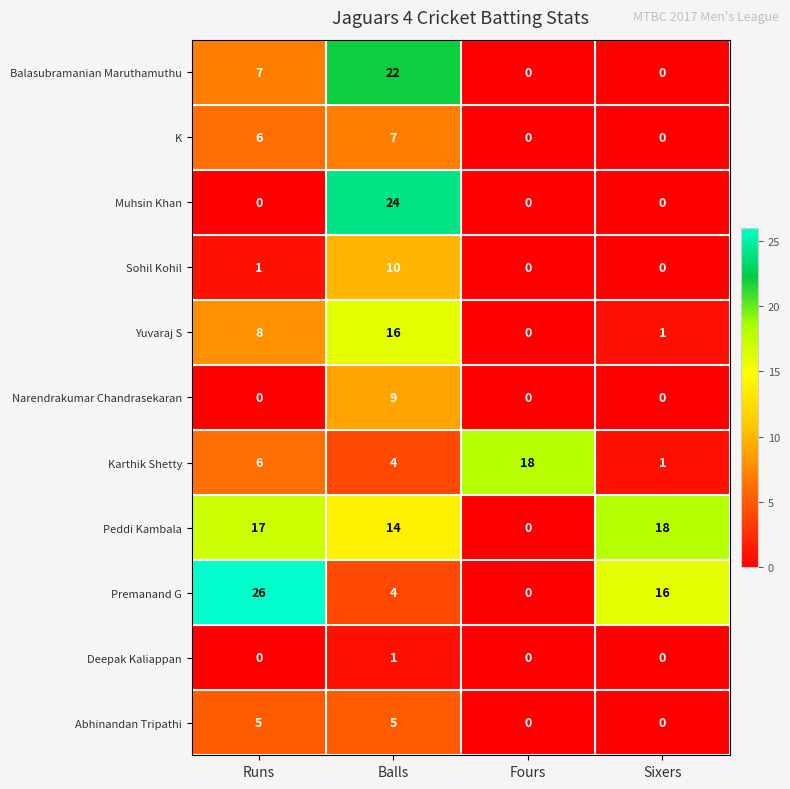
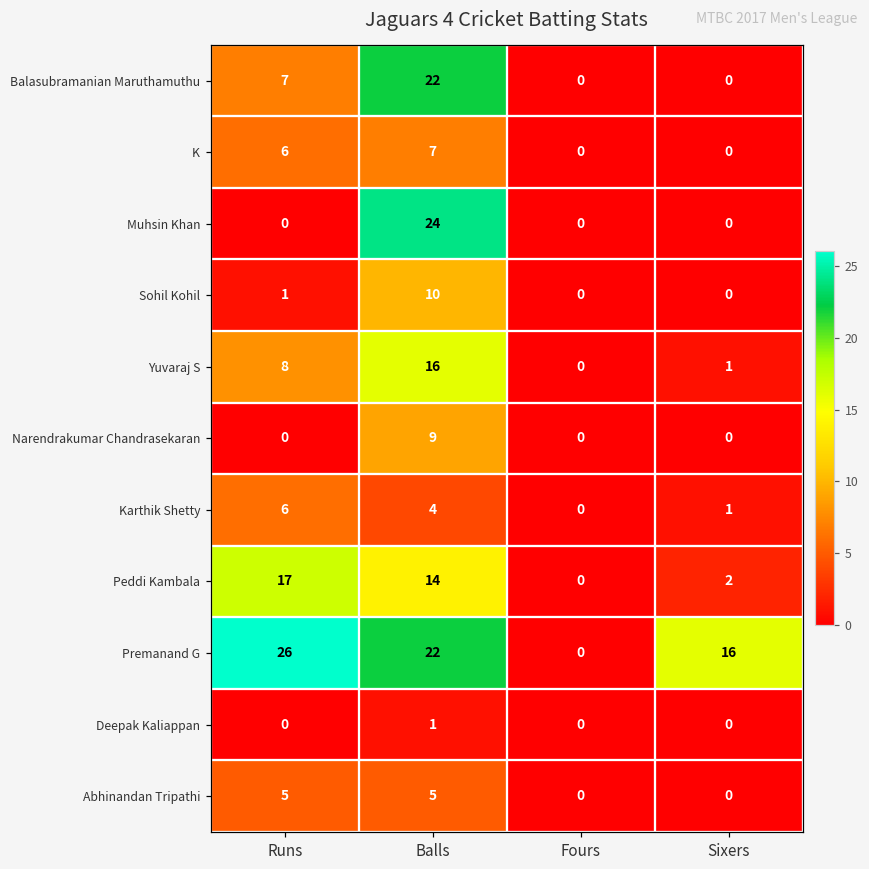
Karthik Shetty, Fours: 18 -> 0
Peddi Kambala, Sixers: 18 -> 2
Premanand G, Balls: 4 -> 22
